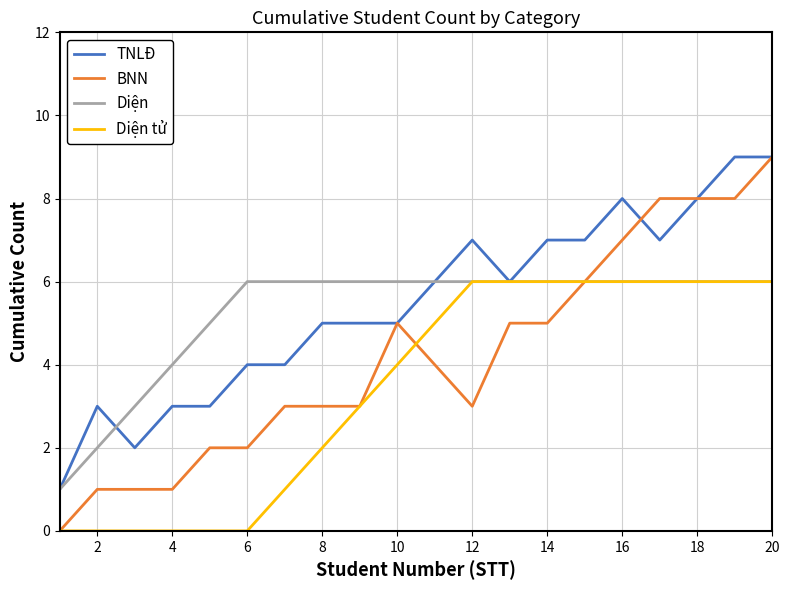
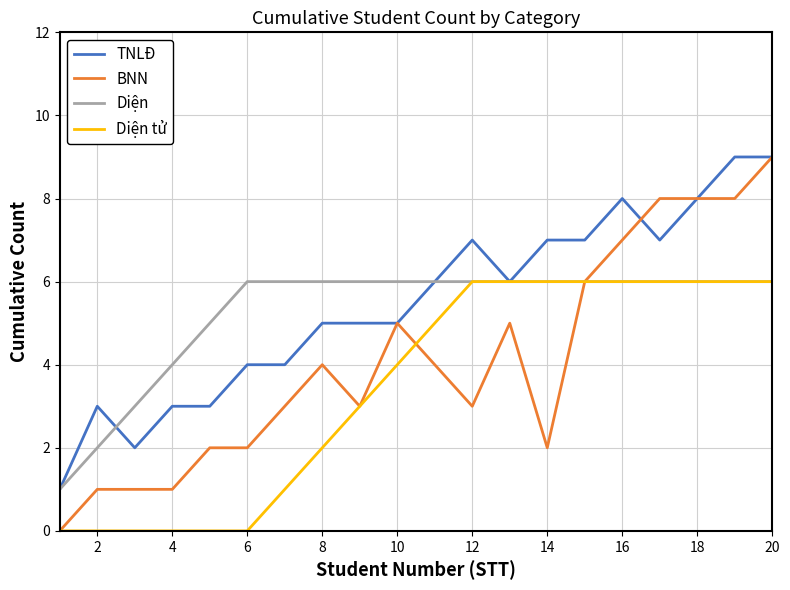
BNN, 8: 3 -> 4
BNN, 14: 5 -> 2
